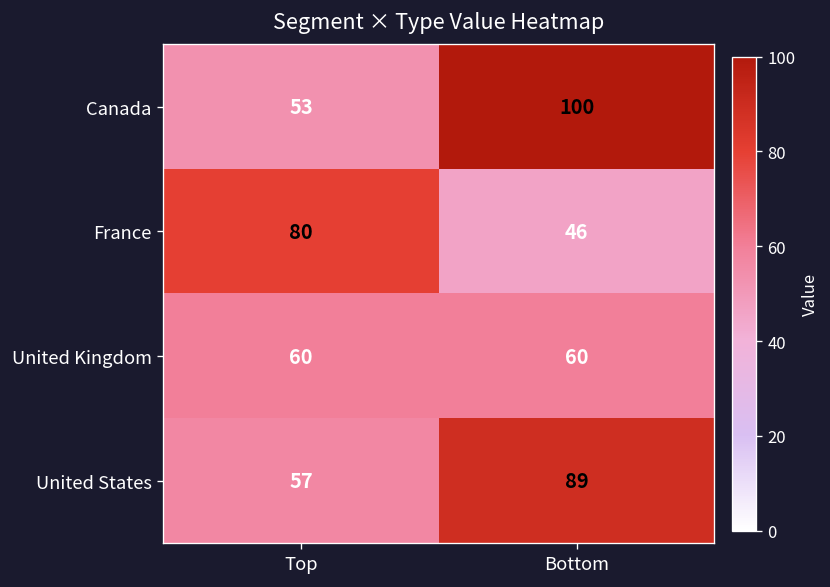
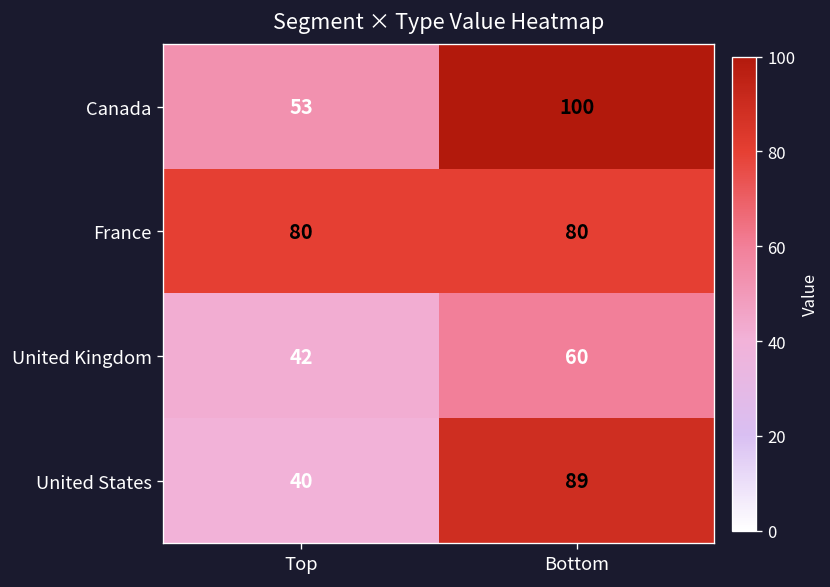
France, Bottom: 46 -> 80
United Kingdom, Top: 60 -> 42
United States, Top: 57 -> 40
